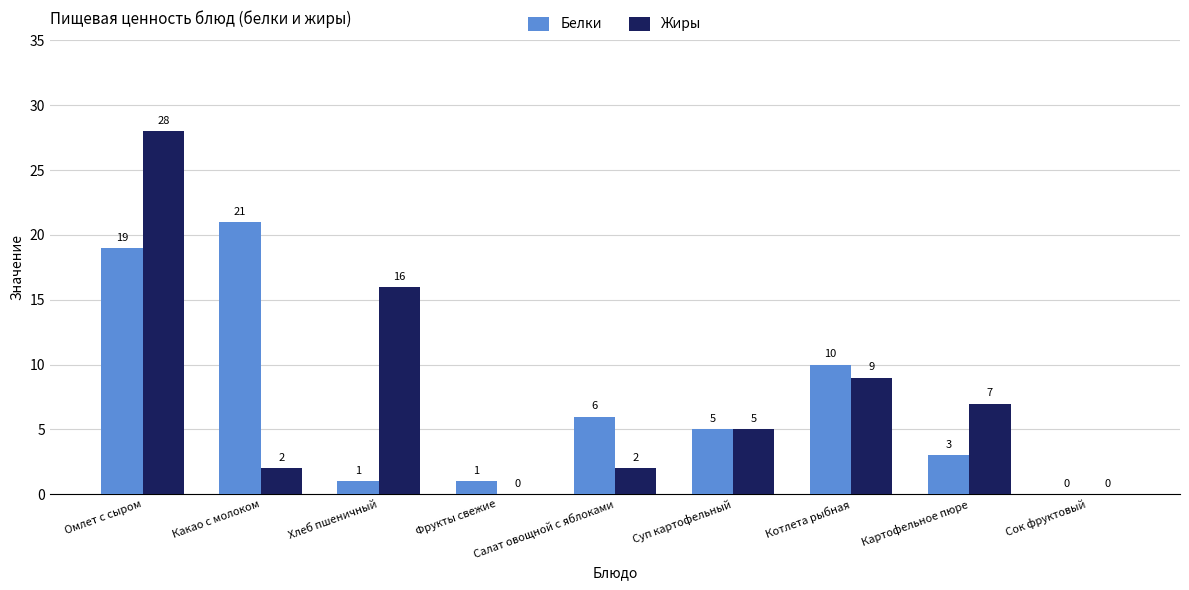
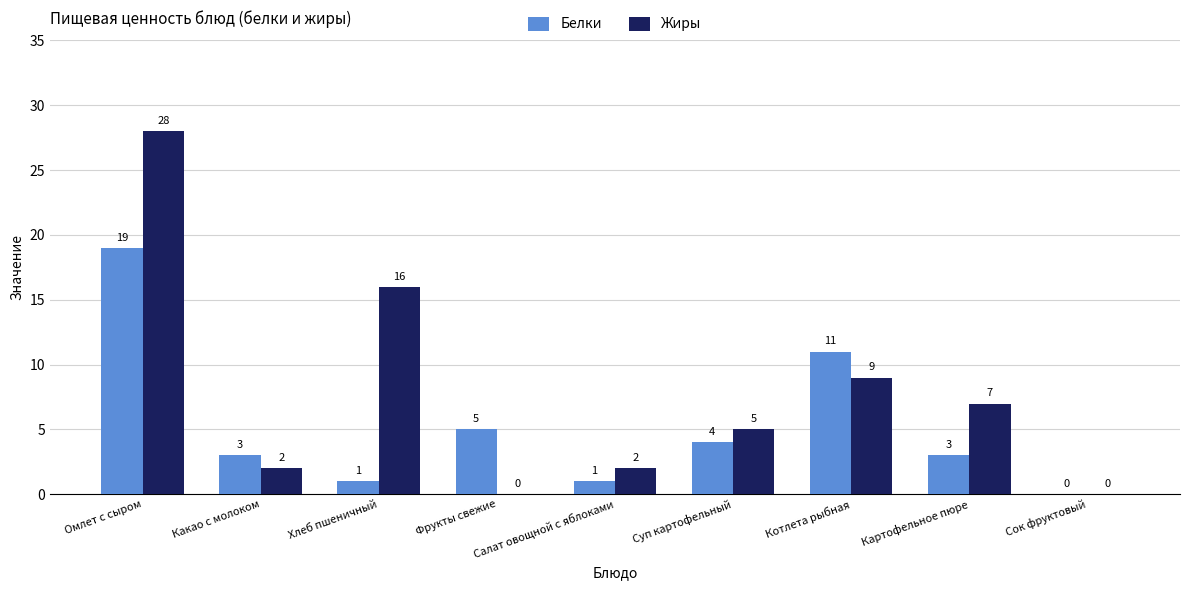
Белки, Какао с молоком: 21 -> 3
Белки, Фрукты свежие: 1 -> 5
Белки, Салат овощной с яблоками: 6 -> 1
Белки, Суп картофельный: 5 -> 4
Белки, Котлета рыбная: 10 -> 11
